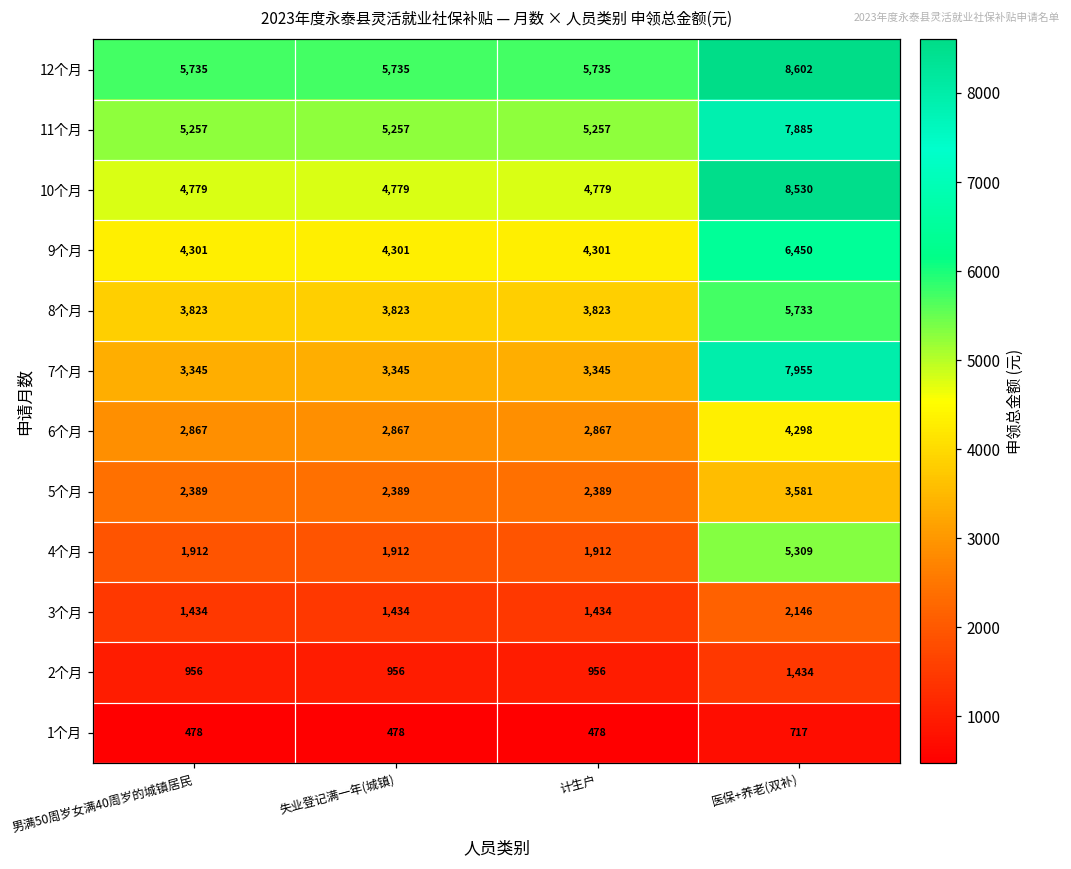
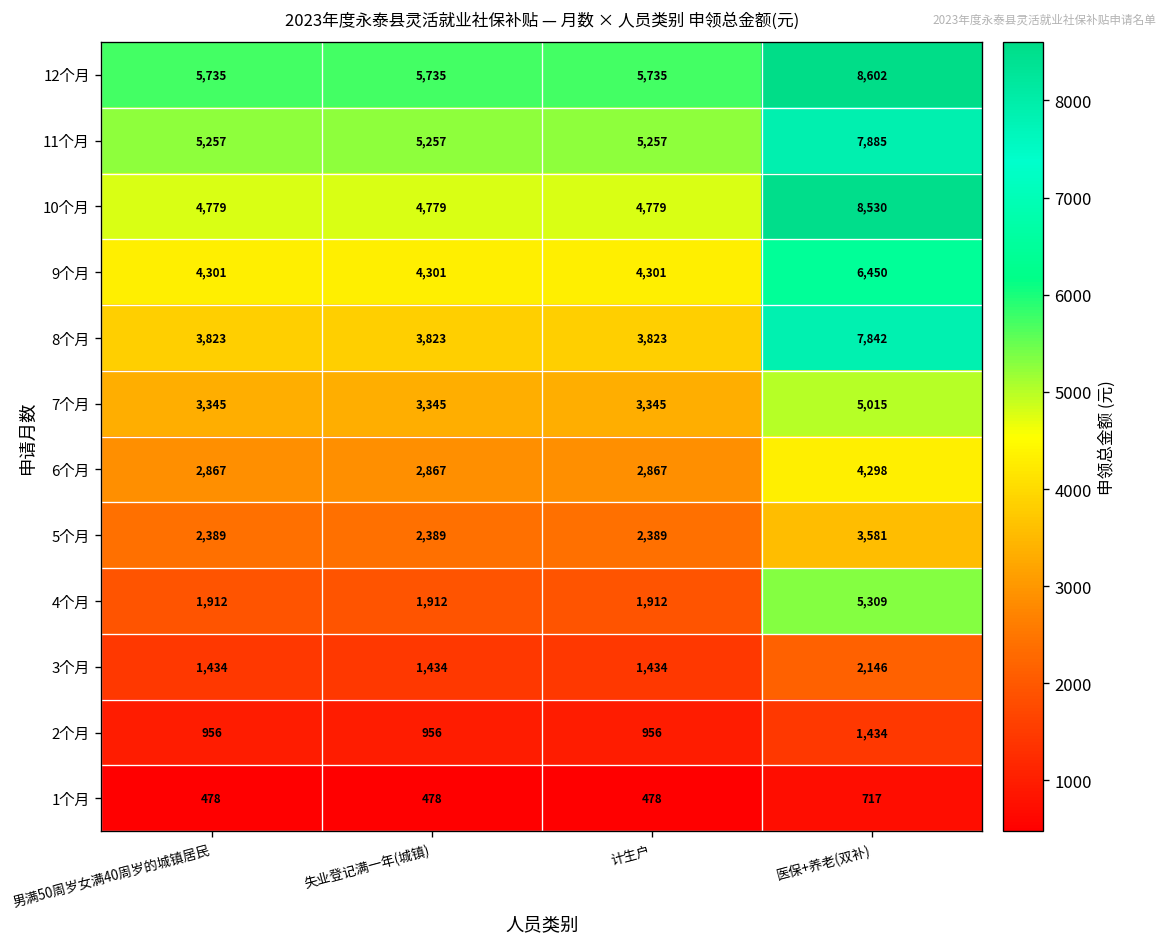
8个月, 医保+养老(双补): 5,733 -> 7,842
7个月, 医保+养老(双补): 7,955 -> 5,015
